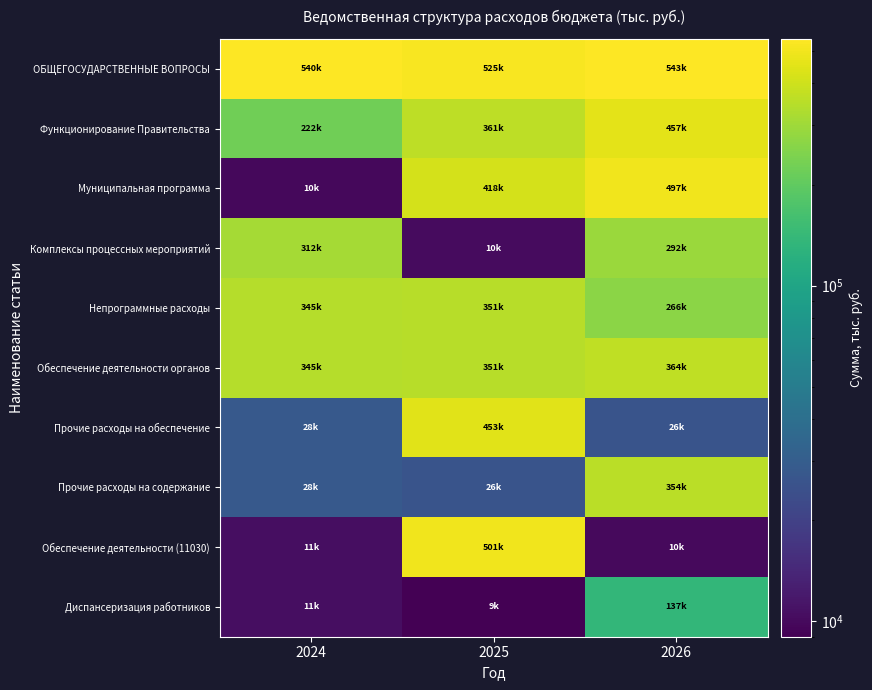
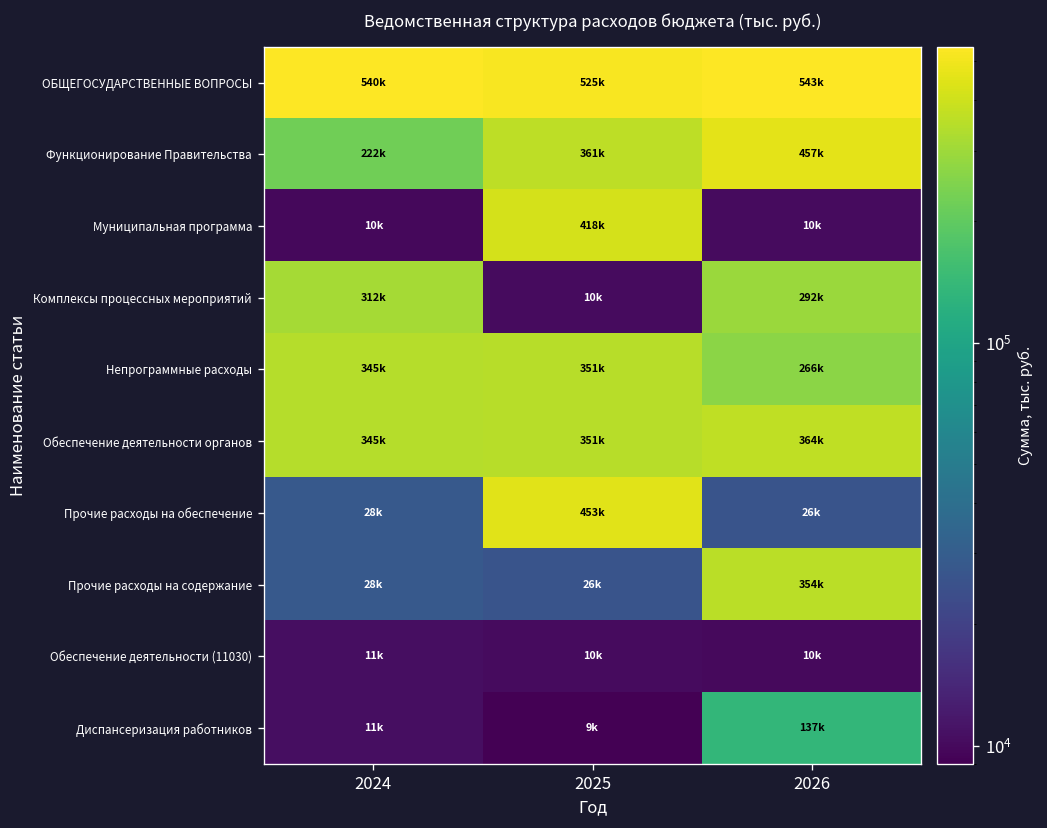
Муниципальная программа, 2026: 497k -> 10k
Обеспечение деятельности (11030), 2025: 501k -> 10k
